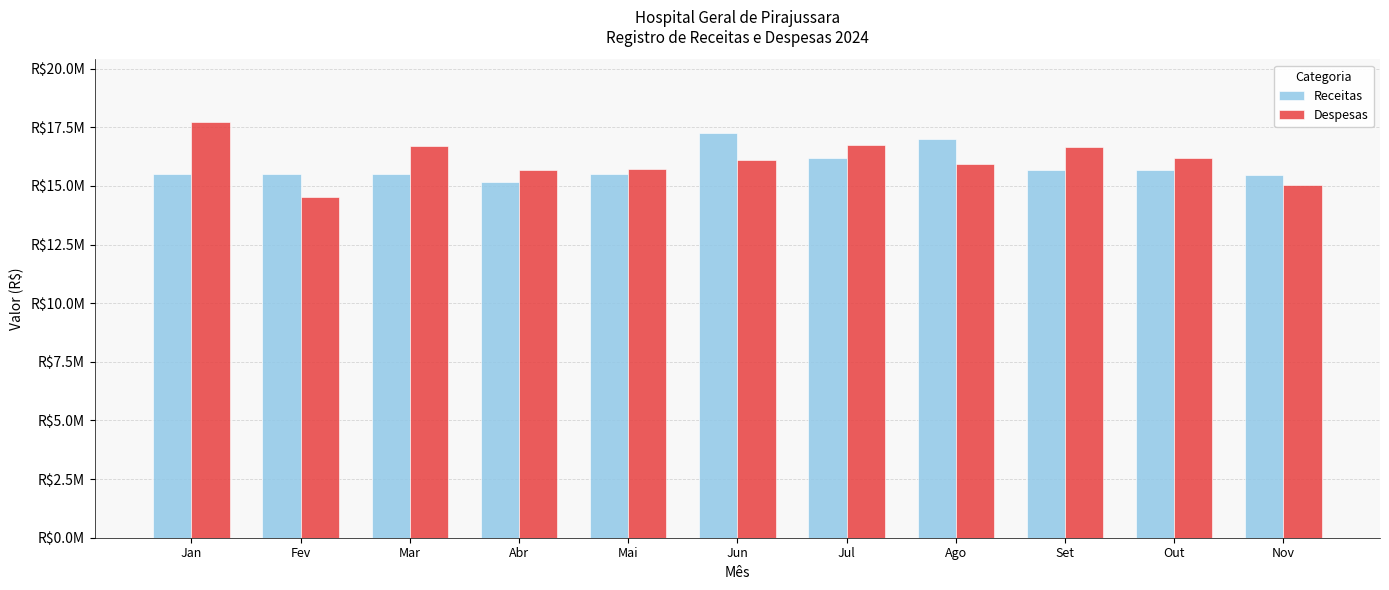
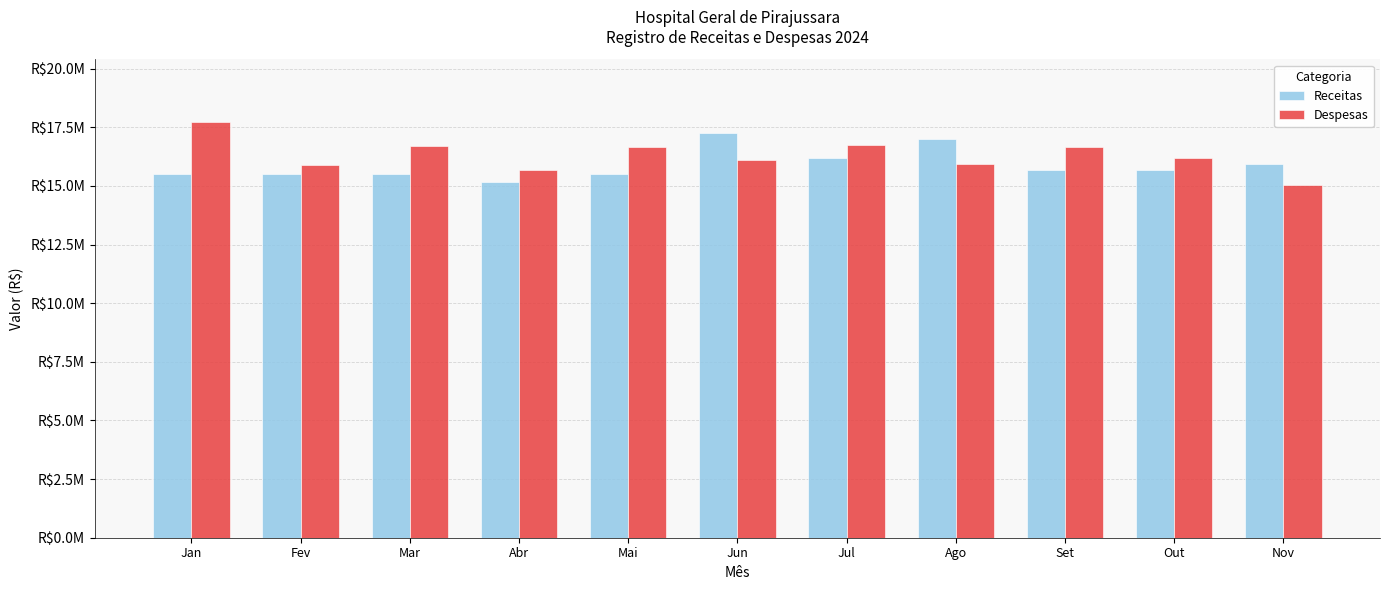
Despesas, Fev: R$14500000 -> R$15900000
Despesas, Mai: R$15700000 -> R$16700000
Receitas, Nov: R$15500000 -> R$15900000
